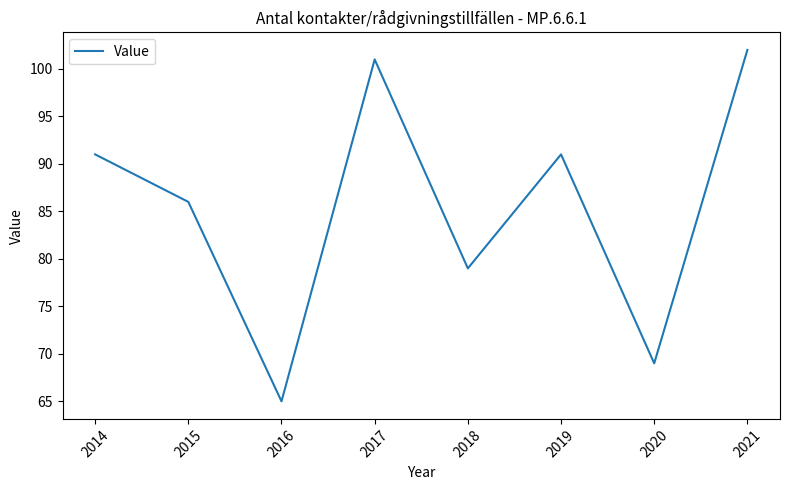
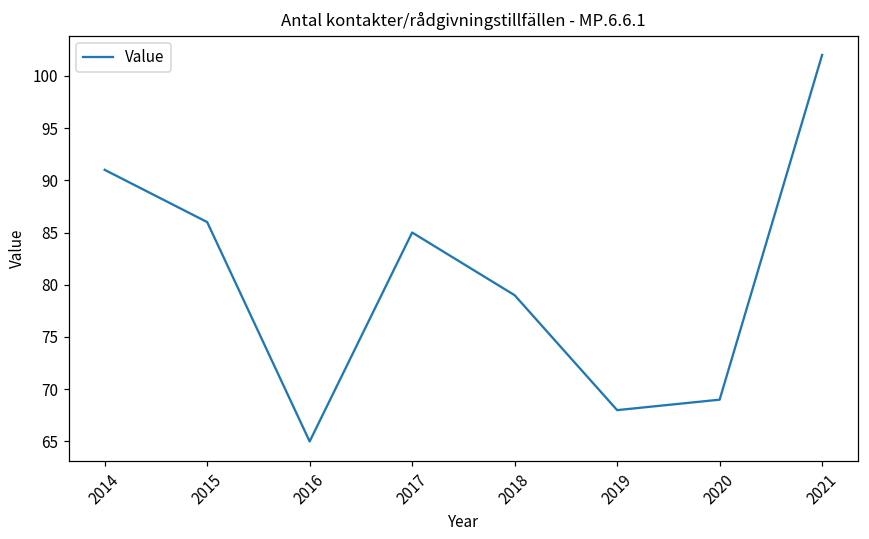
2017: 101 -> 85
2019: 91 -> 68
